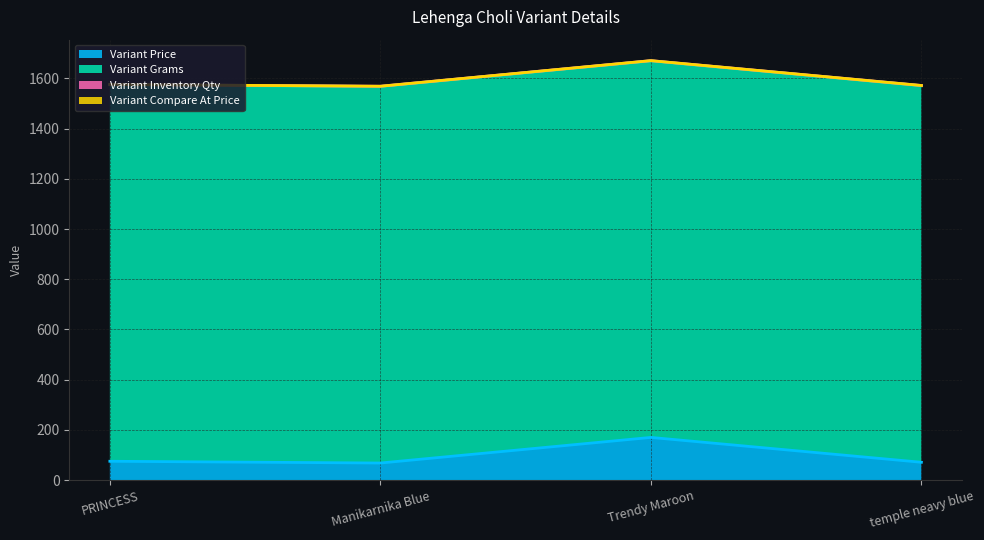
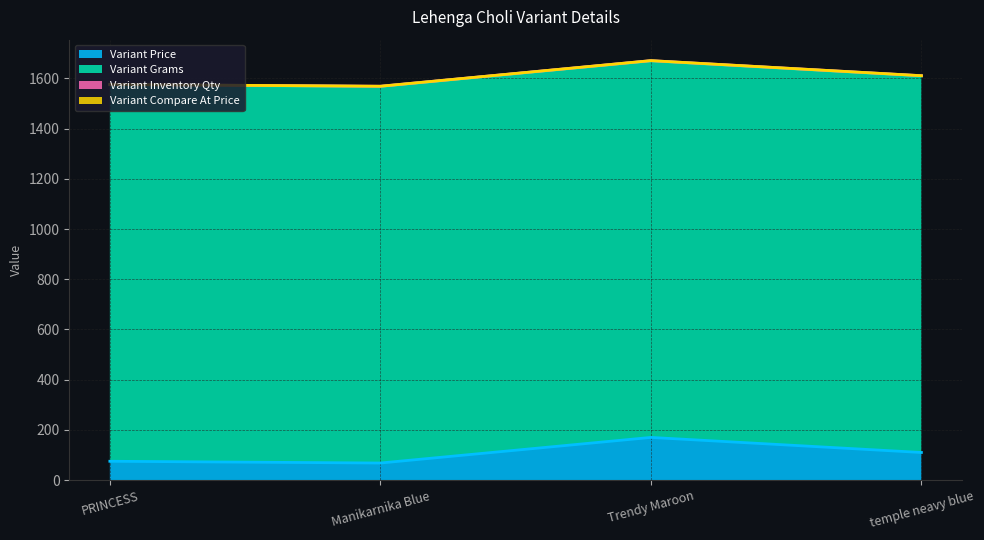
Variant Price, temple neavy blue: 70 -> 110
